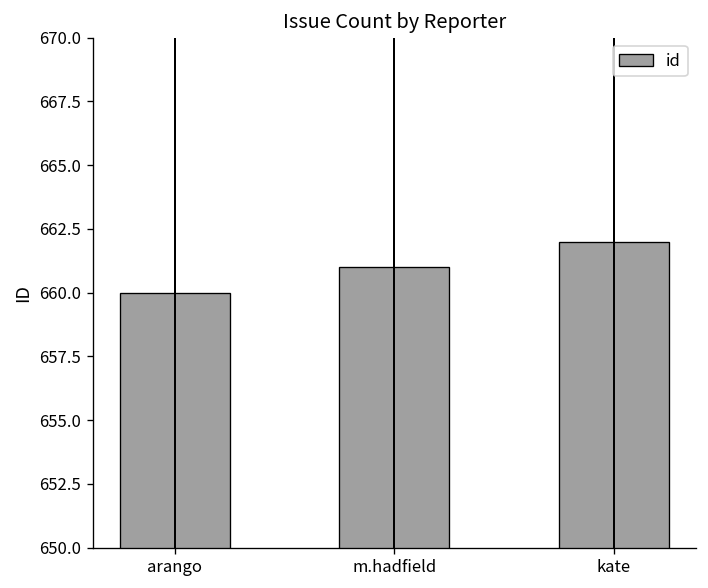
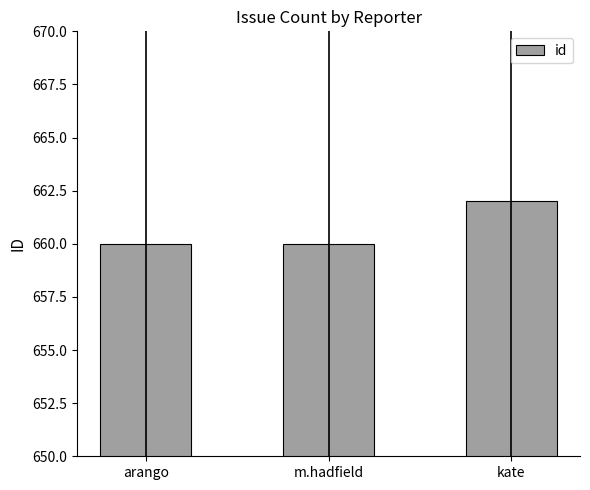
id, m.hadfield: 661 -> 660
